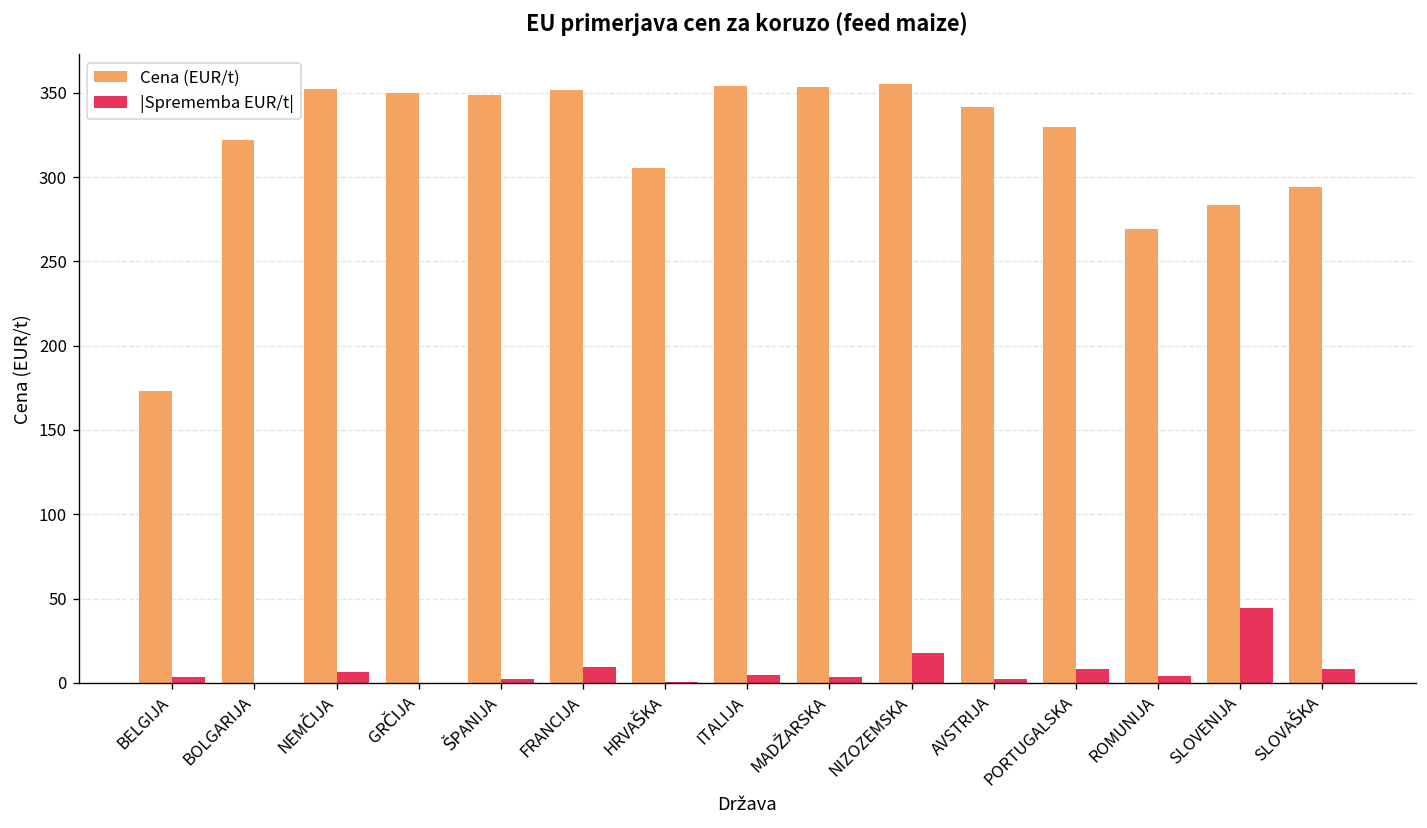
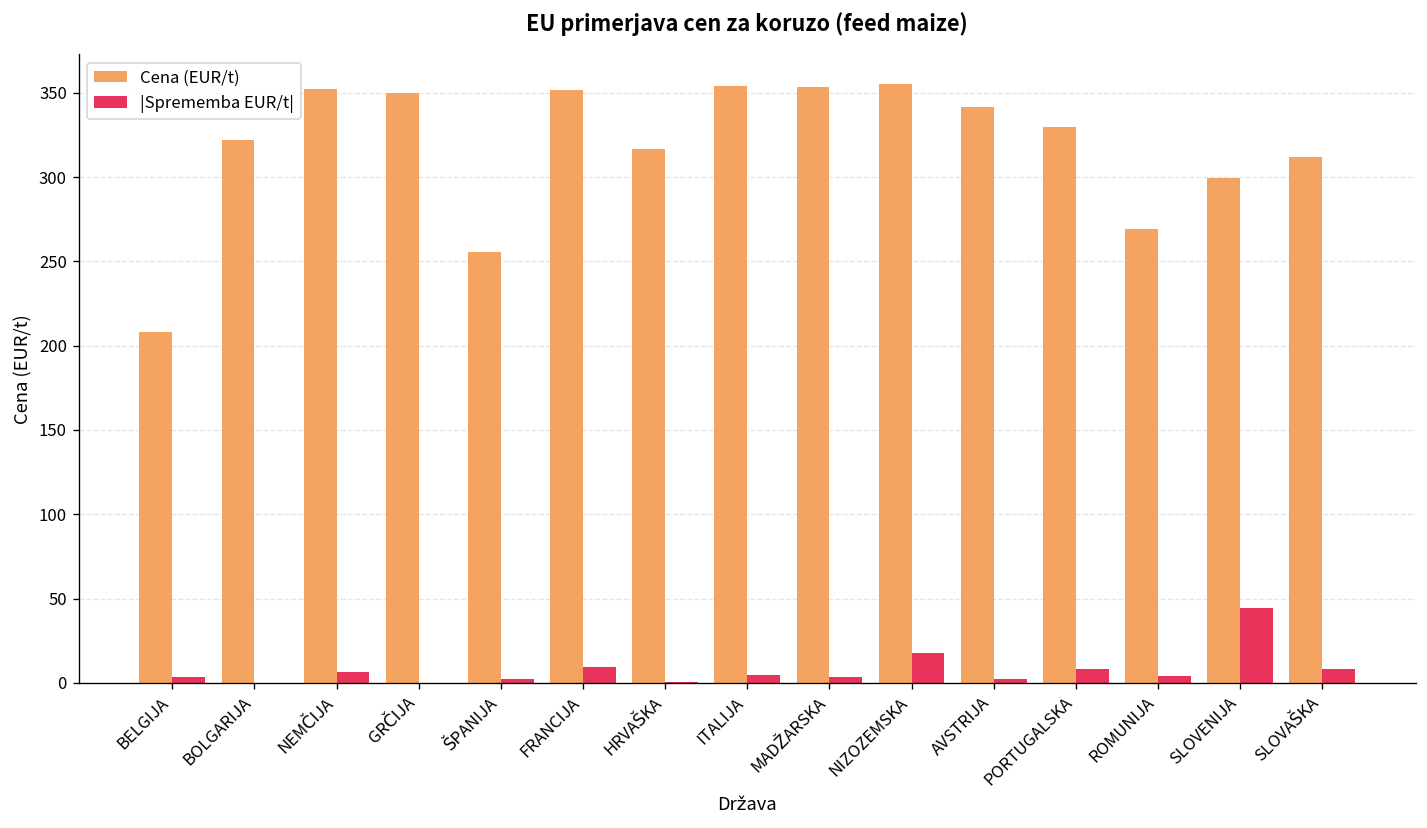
Cena (EUR/t), BELGIJA: 173 -> 208
Cena (EUR/t), ŠPANIJA: 349 -> 256
Cena (EUR/t), HRVAŠKA: 305 -> 317
Cena (EUR/t), SLOVENIJA: 284 -> 300
Cena (EUR/t), SLOVAŠKA: 294 -> 312
